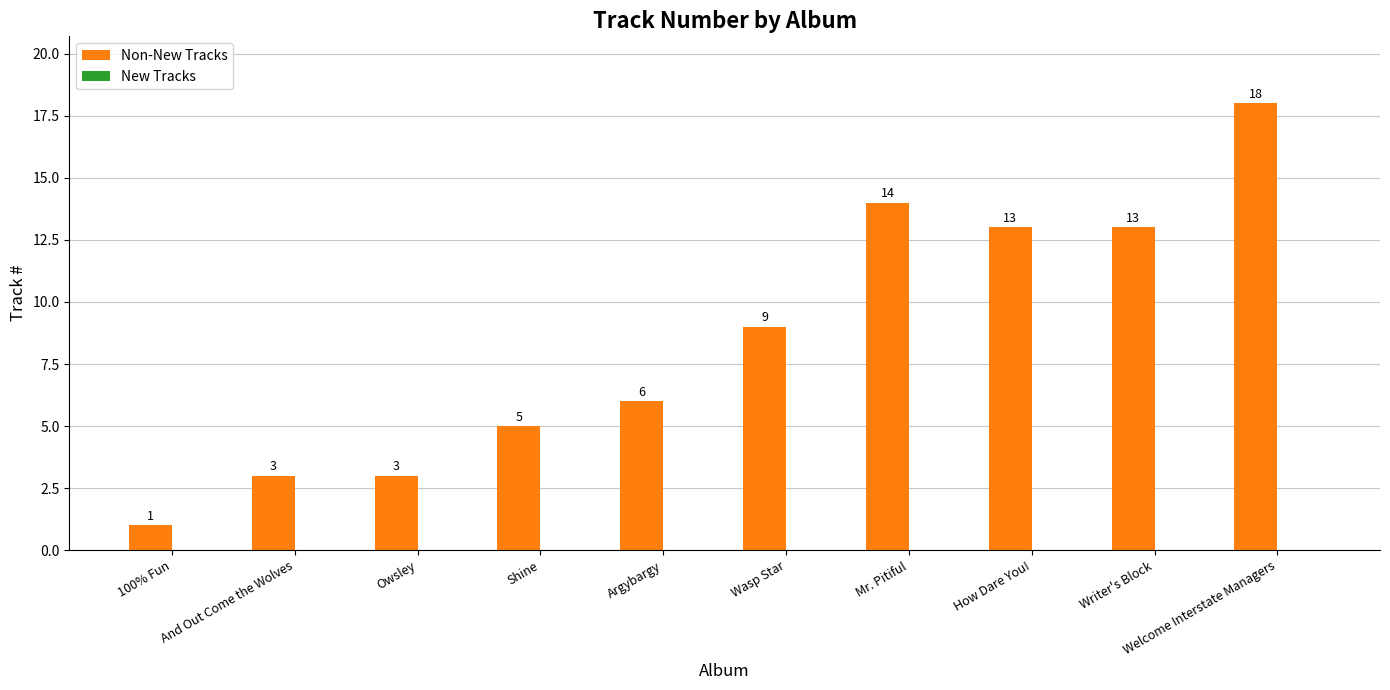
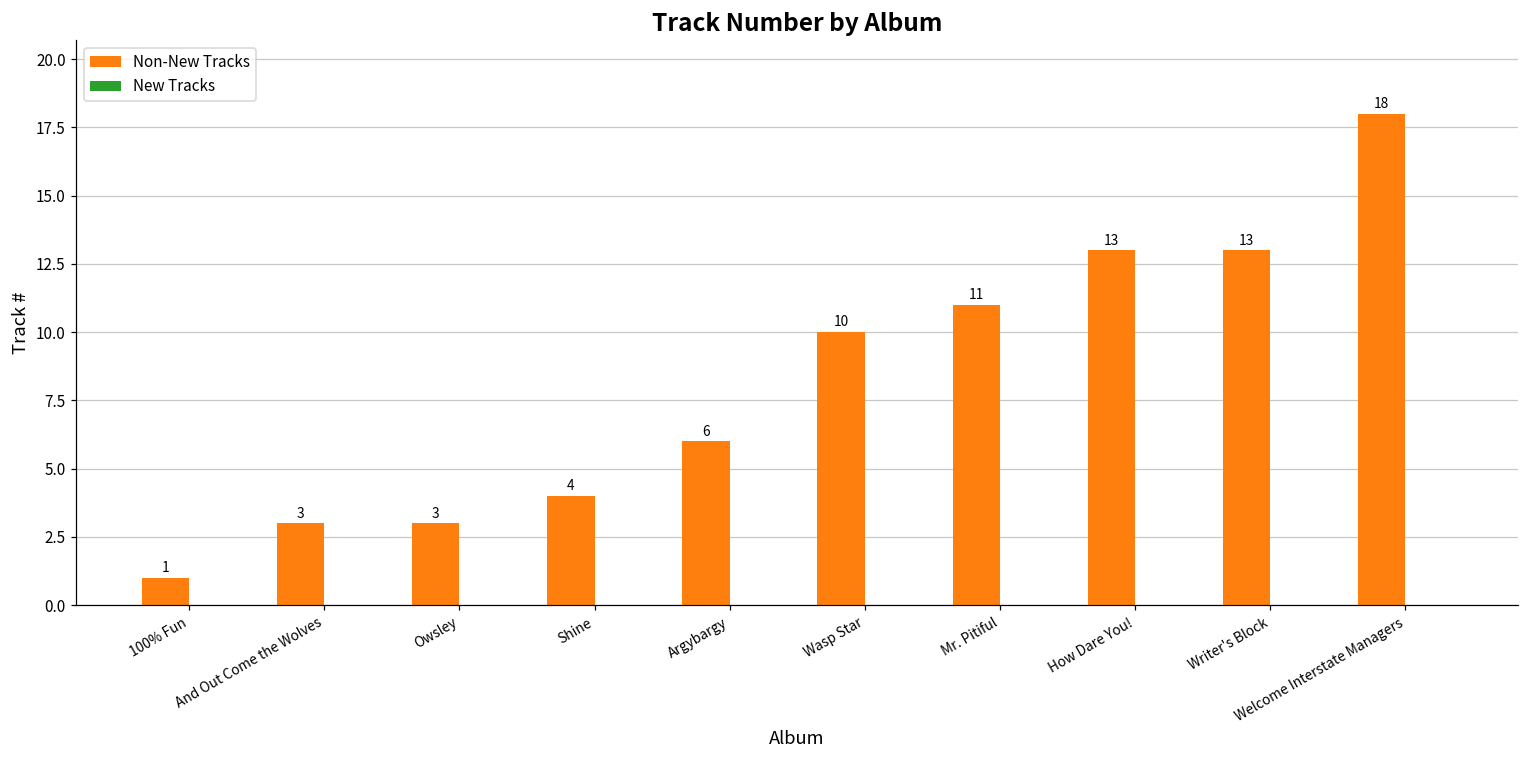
Non-New Tracks, Shine: 5 -> 4
Non-New Tracks, Wasp Star: 9 -> 10
Non-New Tracks, Mr. Pitiful: 14 -> 11
